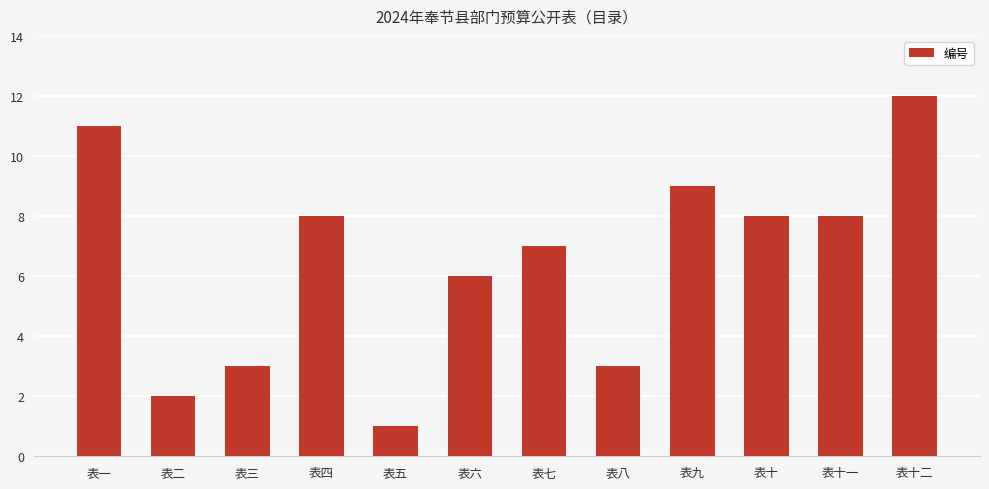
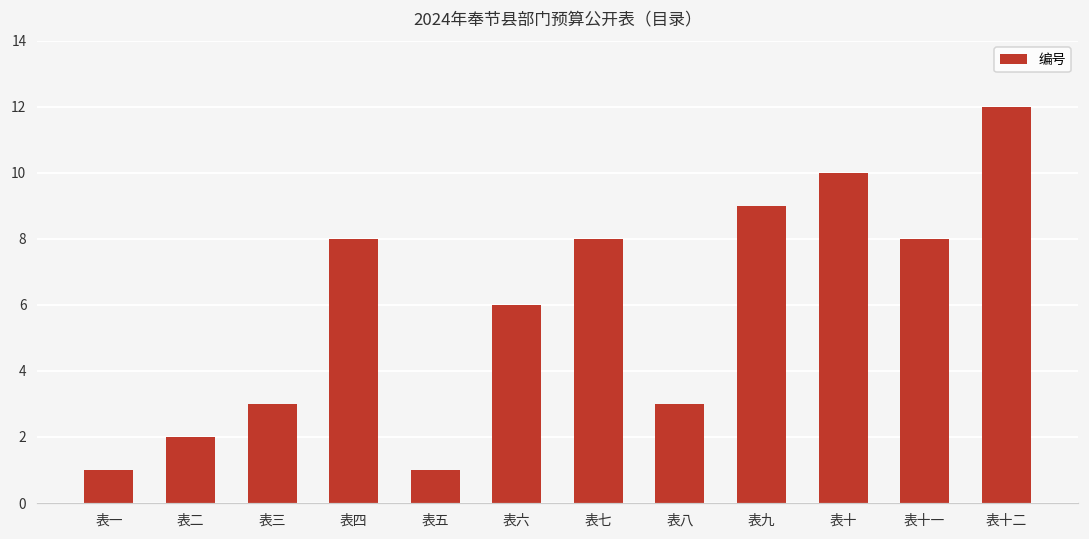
表一: 11 -> 1
表七: 7 -> 8
表十: 8 -> 10
